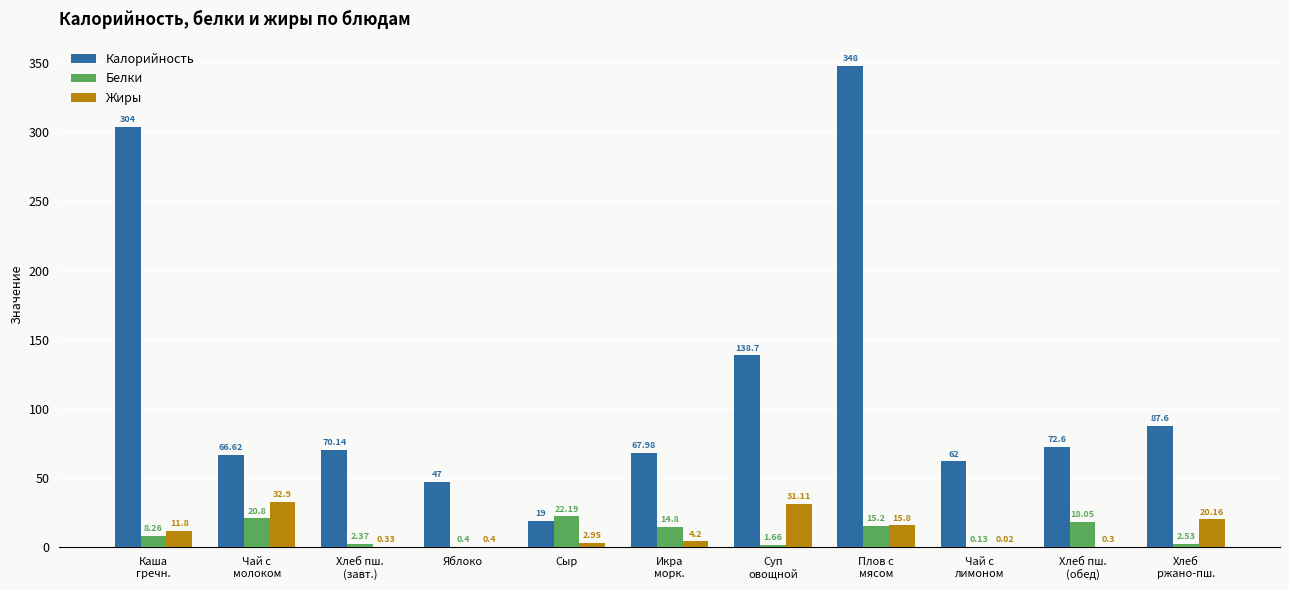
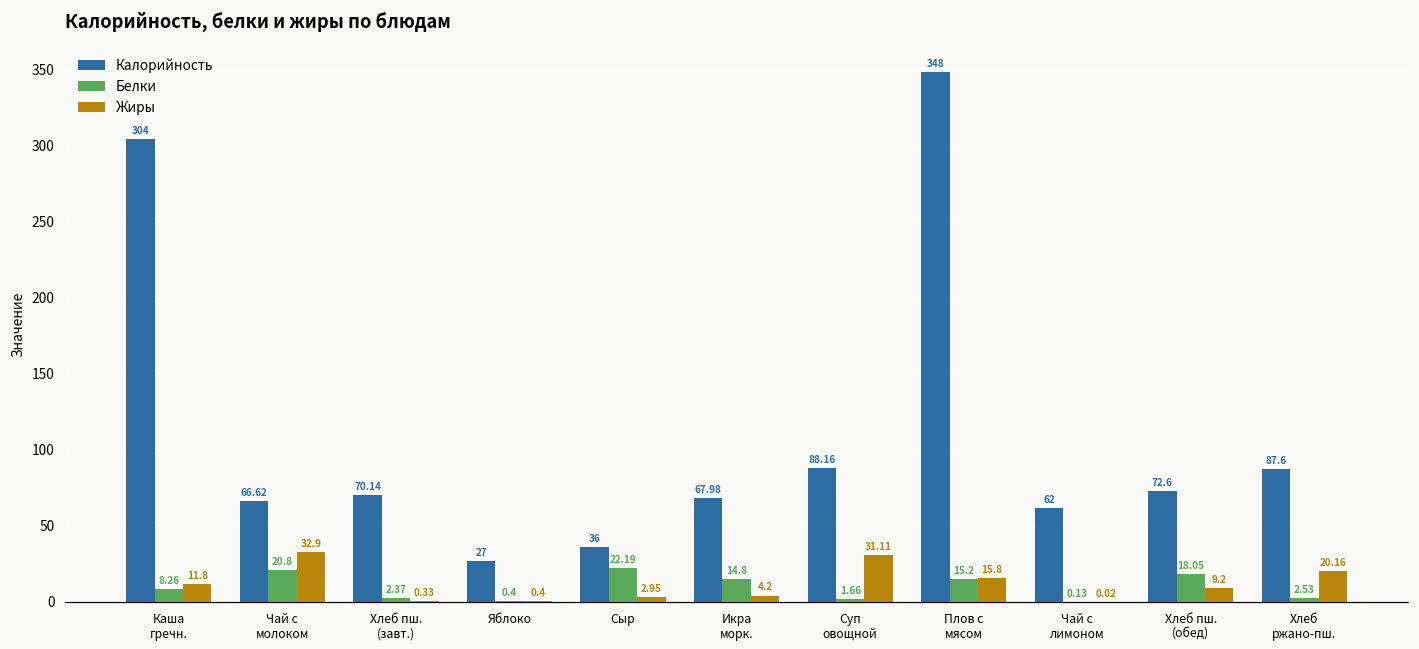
Калорийность, Яблоко: 47 -> 27
Калорийность, Сыр: 19 -> 36
Калорийность, Суп овощной: 138.7 -> 88.16
Жиры, Хлеб пш. (обед): 0.3 -> 9.2
